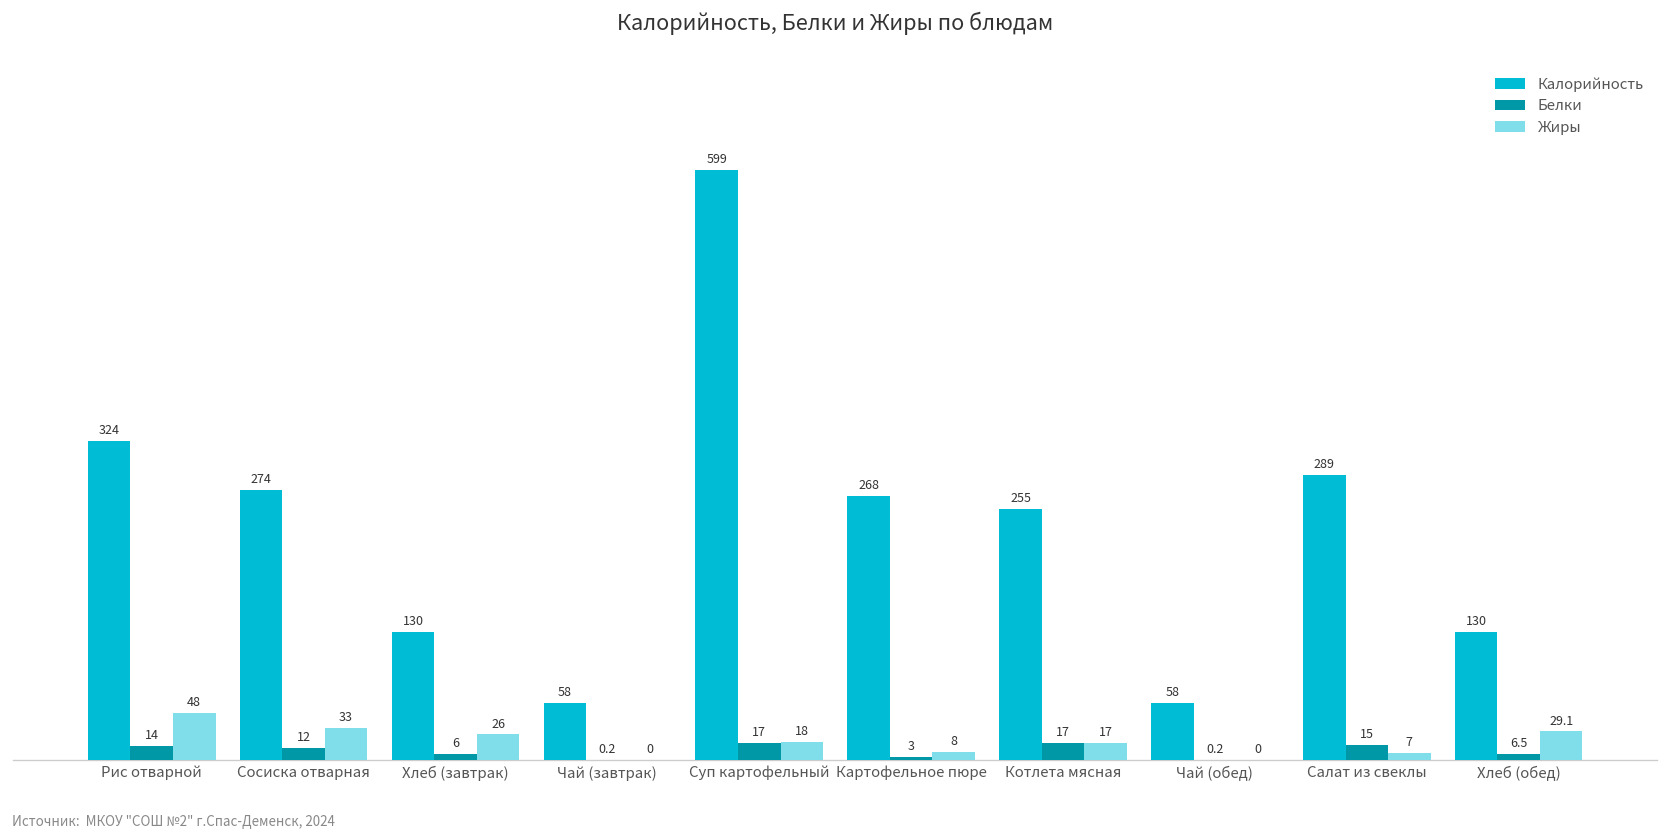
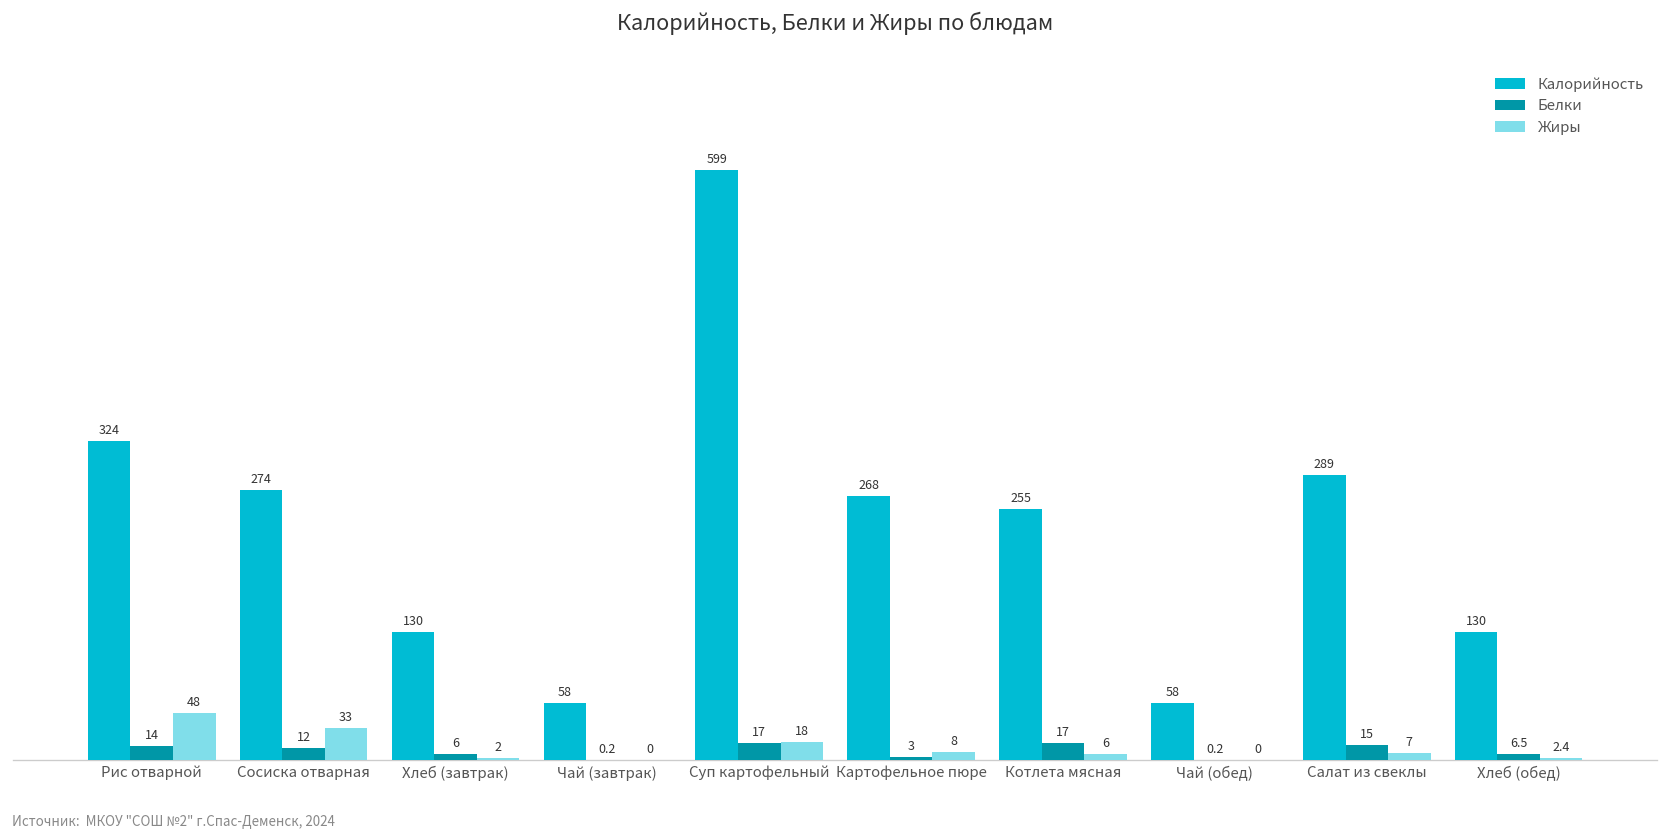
Жиры, Хлеб (завтрак): 26 -> 2
Жиры, Котлета мясная: 17 -> 6
Жиры, Хлеб (обед): 29.1 -> 2.4
